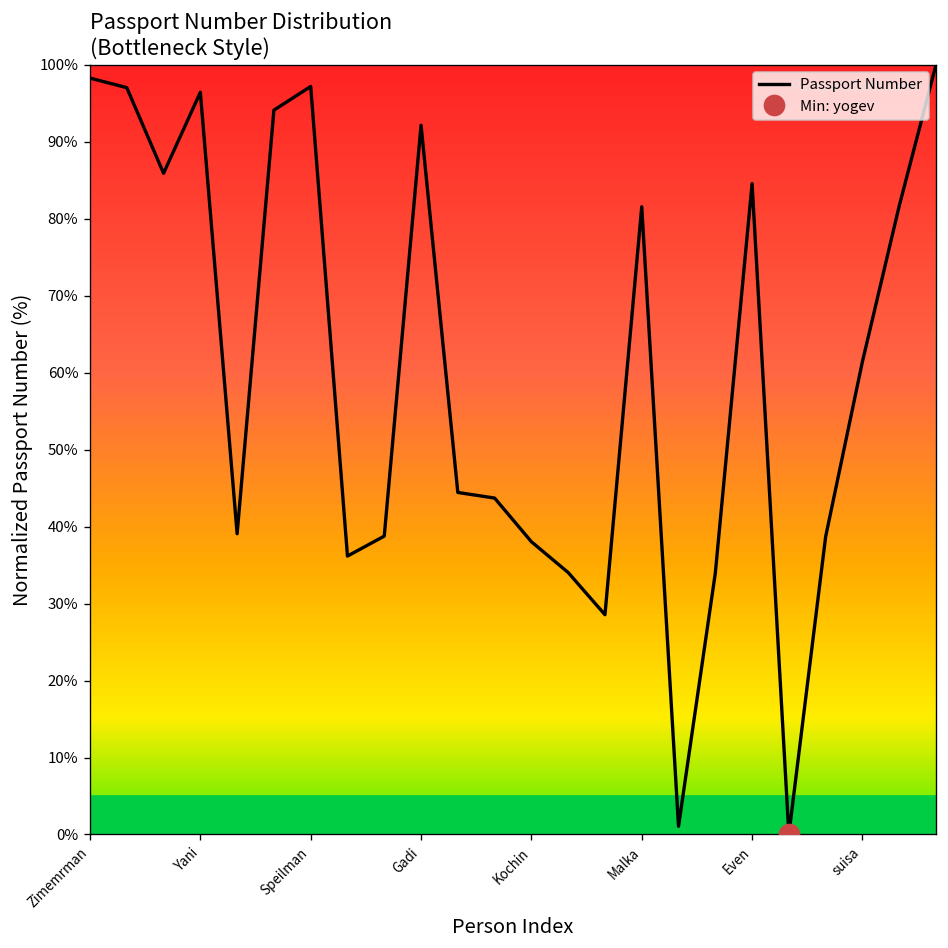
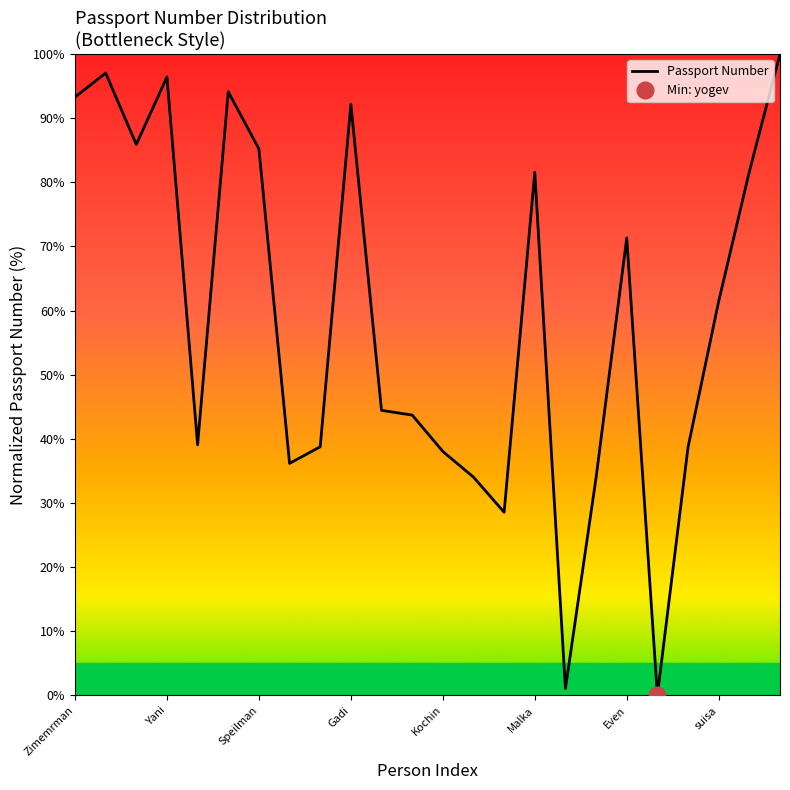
Passport Number, Zimemrman: 98% -> 93%
Passport Number, Speilman: 97% -> 85%
Passport Number, Even: 85% -> 71%
